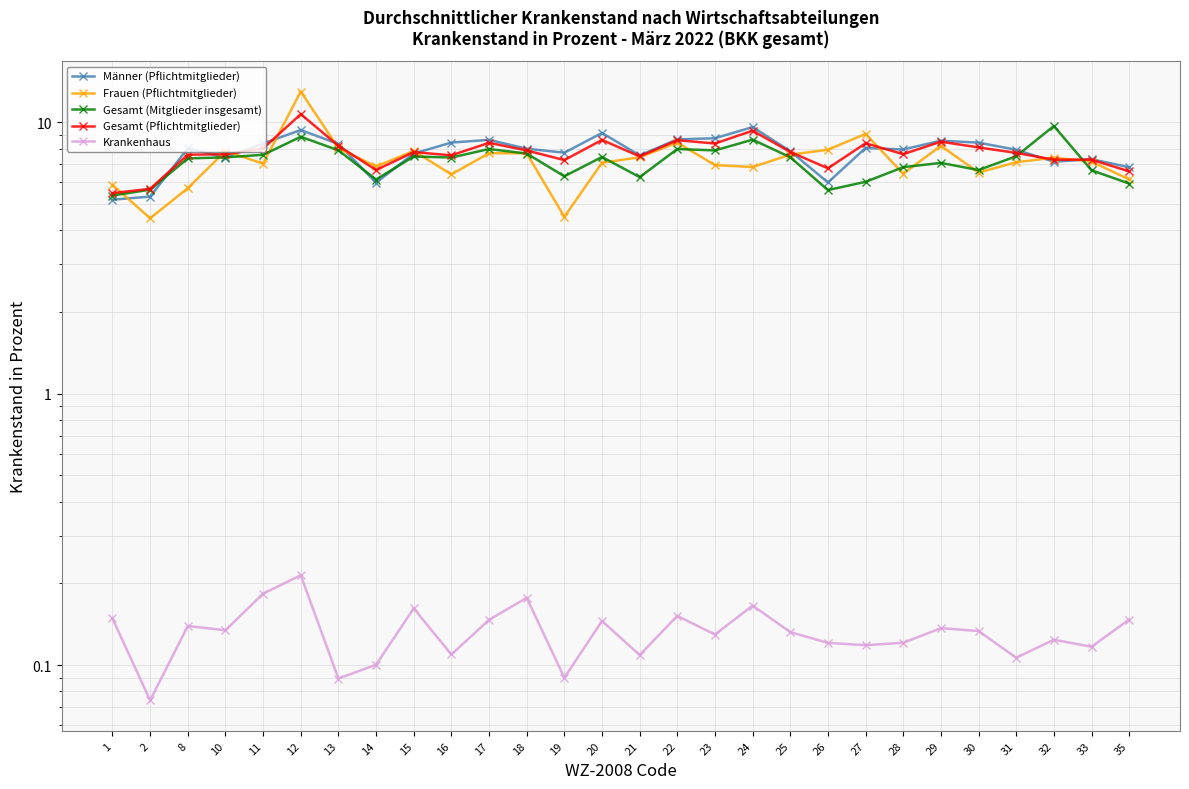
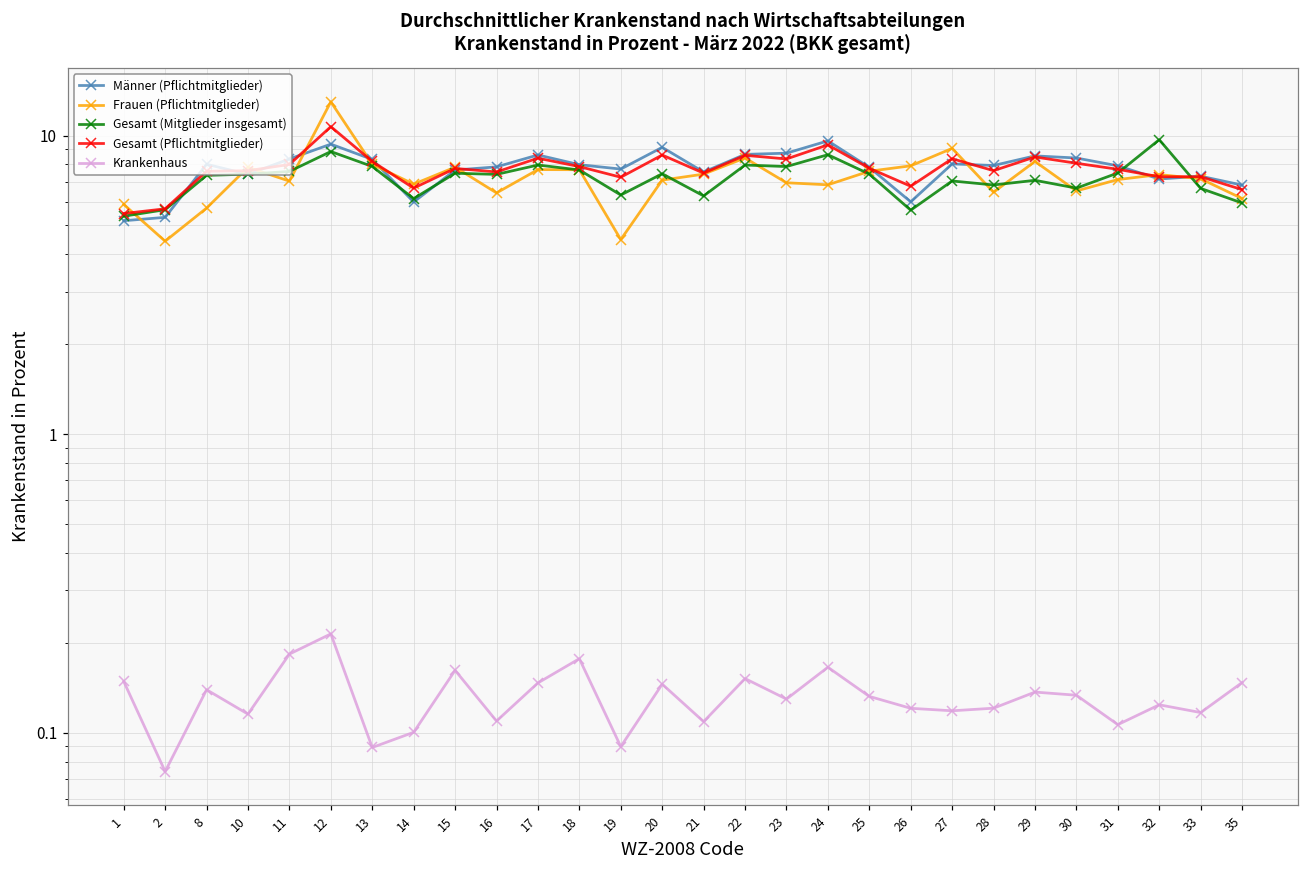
Krankenhaus, 10: 0.13 -> 0.116
Männer (Pflichtmitglieder), 16: 8.4 -> 7.9
Gesamt (Mitglieder insgesamt), 27: 6.0 -> 7.0
